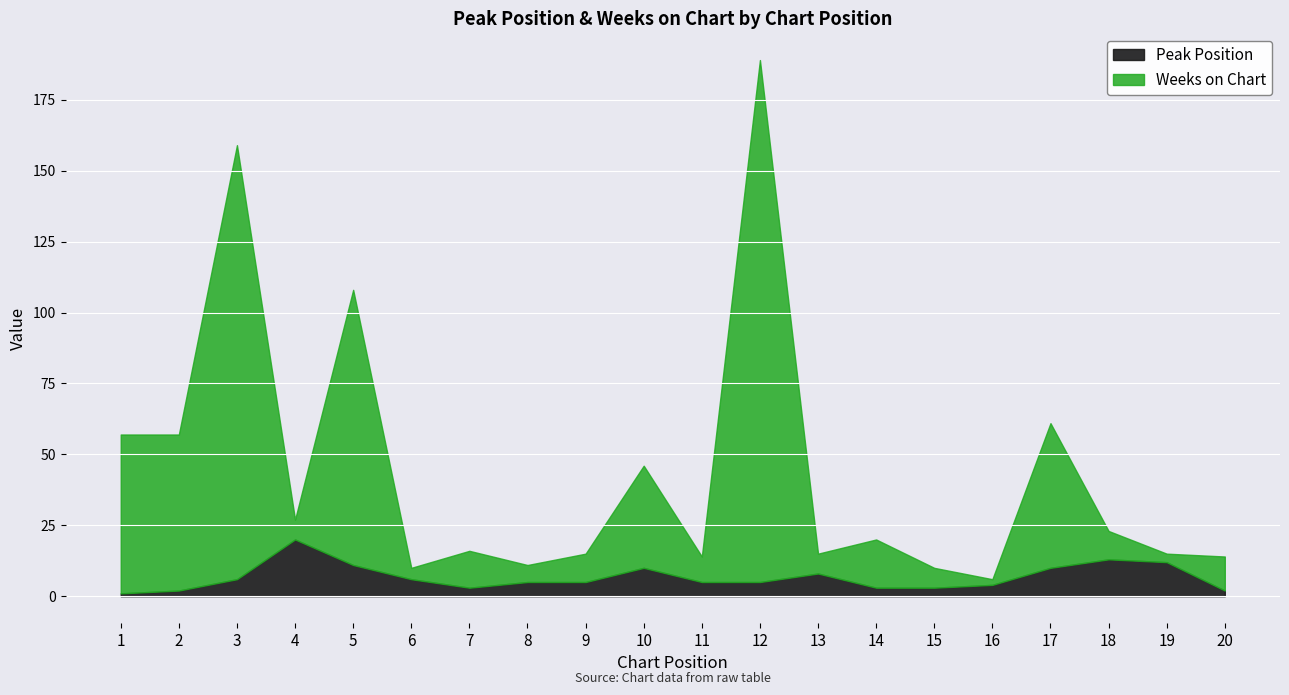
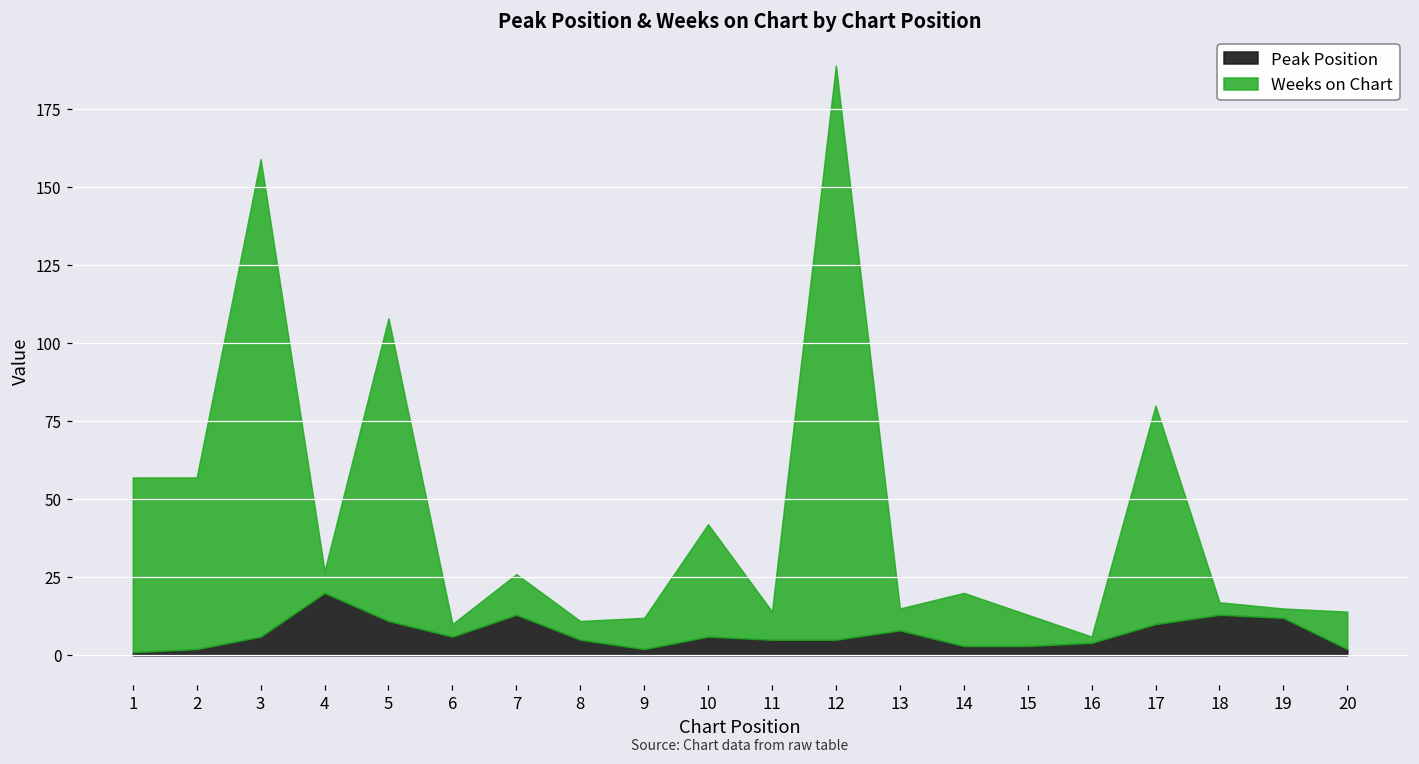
Peak Position, 7: 3 -> 13
Peak Position, 9: 5 -> 2
Peak Position, 10: 10 -> 6
Weeks on Chart, 15: 7 -> 10
Weeks on Chart, 17: 51 -> 70
Weeks on Chart, 18: 10 -> 4
